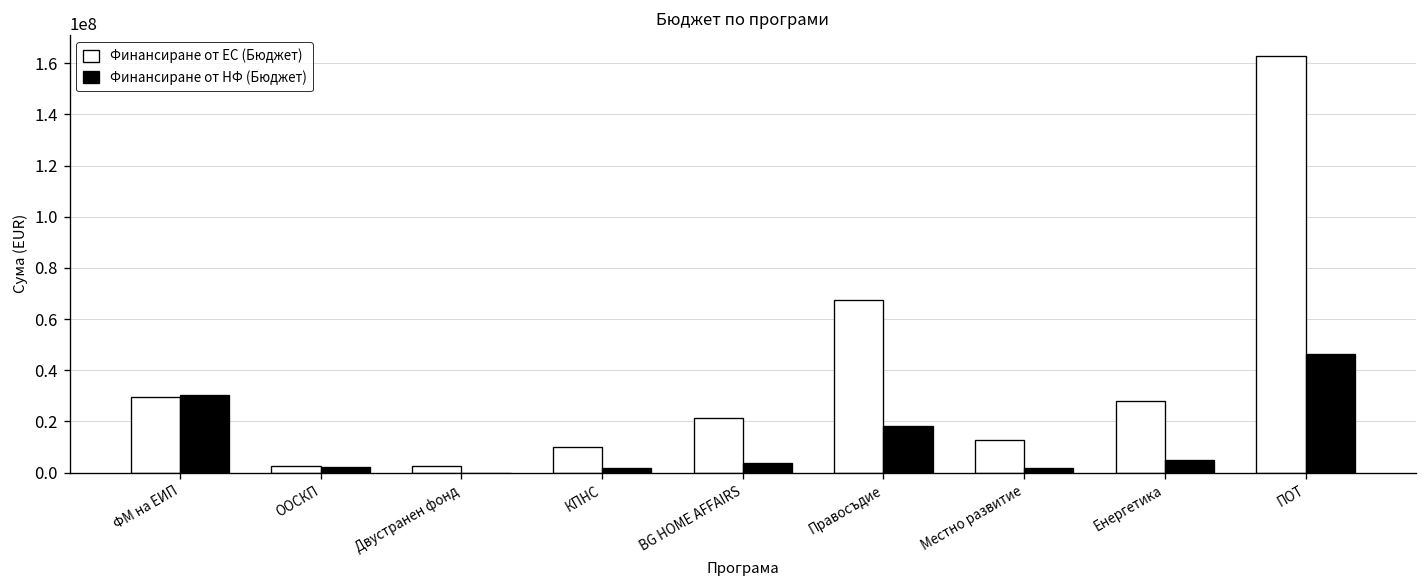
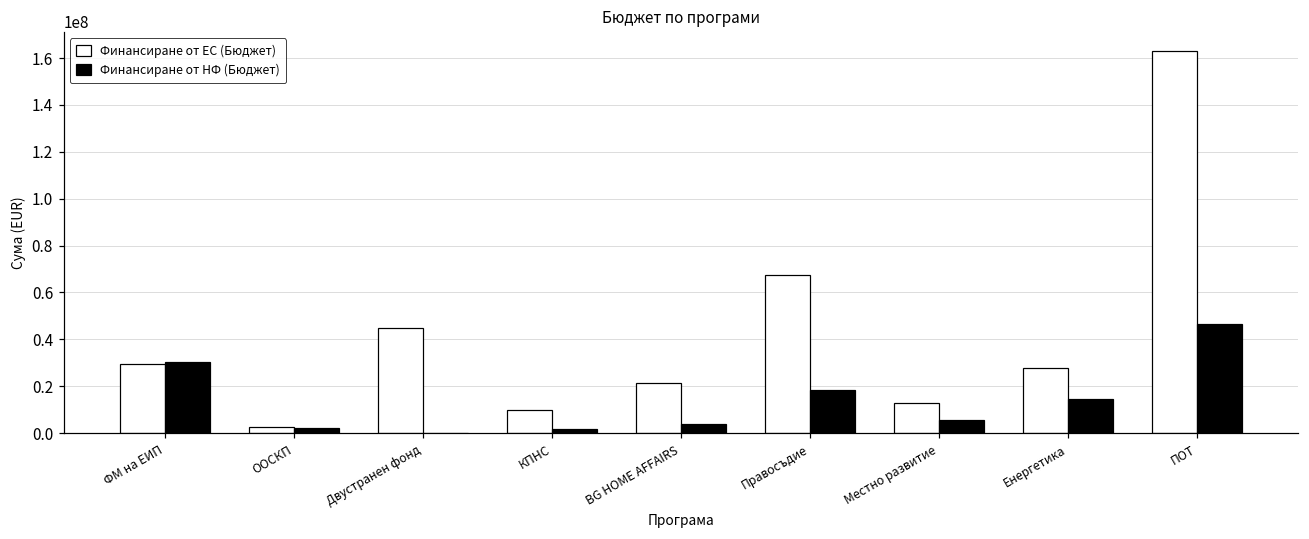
Финансиране от ЕС (Бюджет), Двустранен фонд: 3000000 -> 45000000
Финансиране от НФ (Бюджет), Местно развитие: 2000000 -> 6000000
Финансиране от НФ (Бюджет), Енергетика: 5000000 -> 14000000
